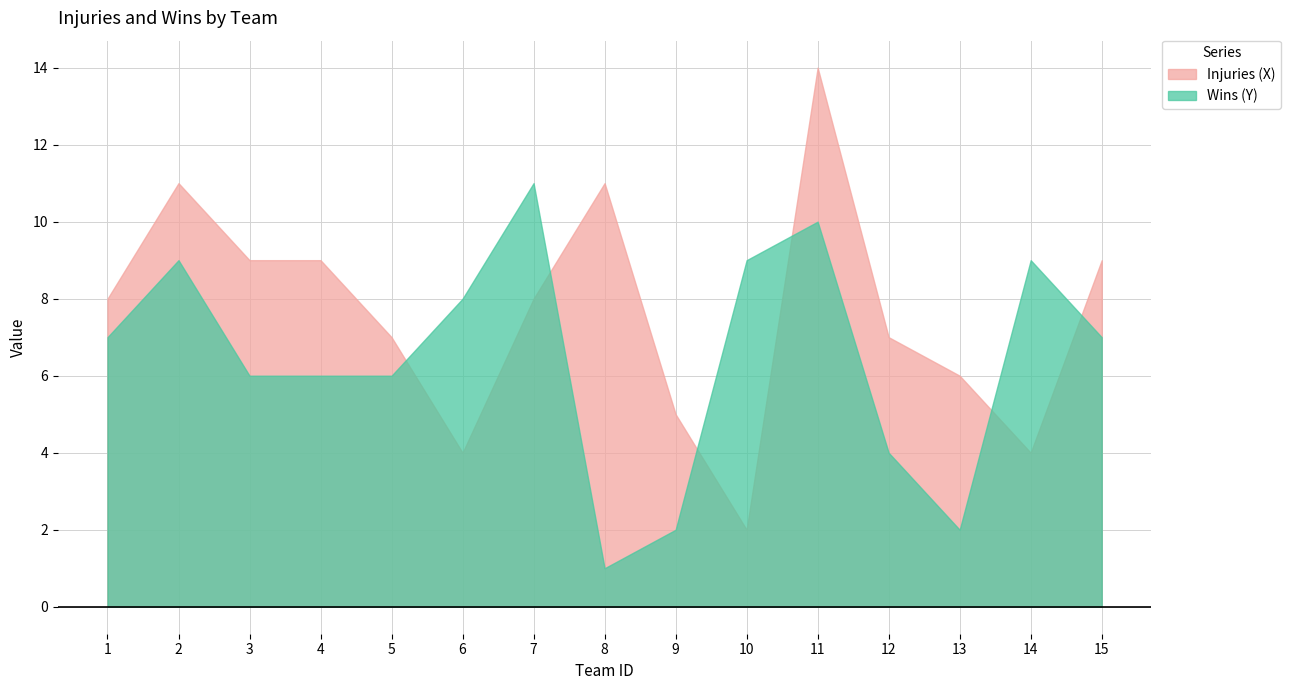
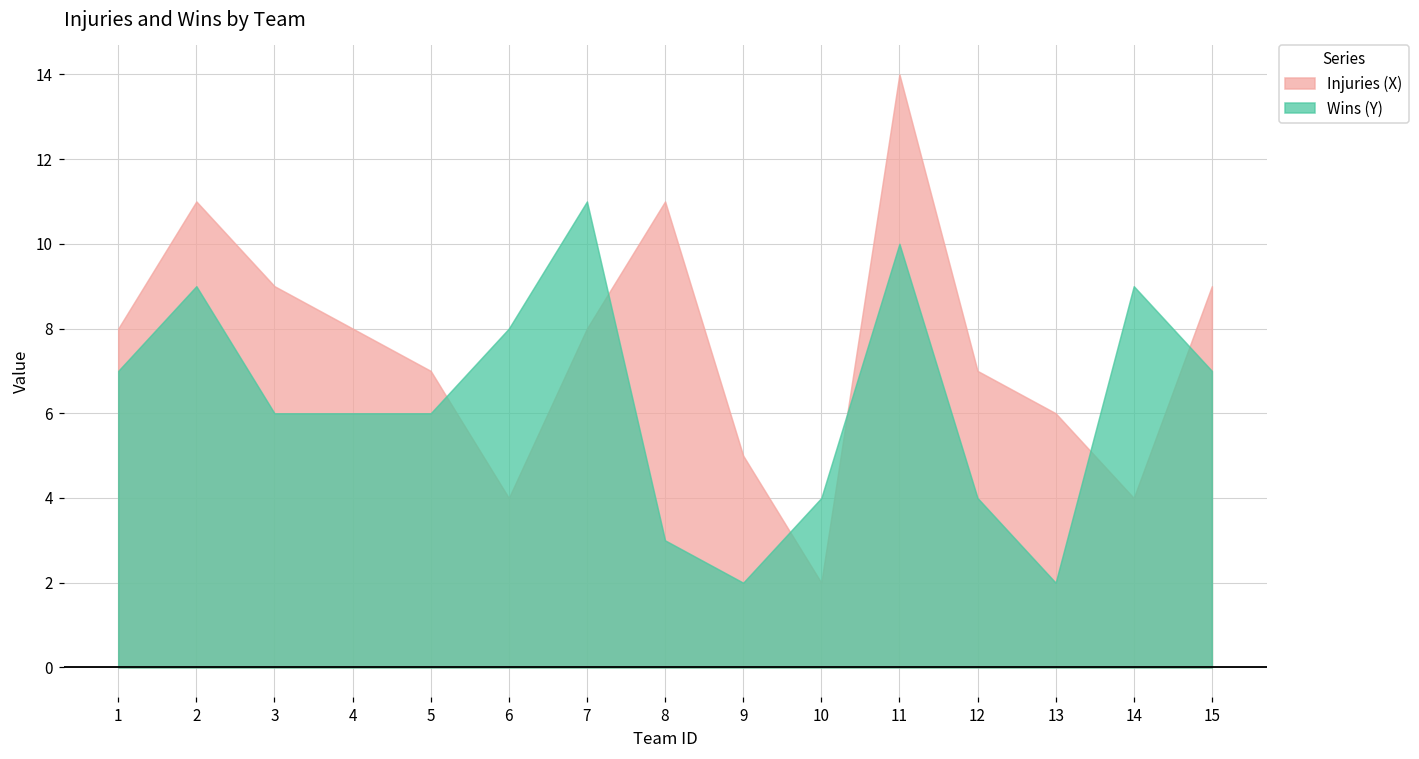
Injuries (X), 4: 9 -> 8
Wins (Y), 8: 1 -> 3
Wins (Y), 10: 9 -> 4
